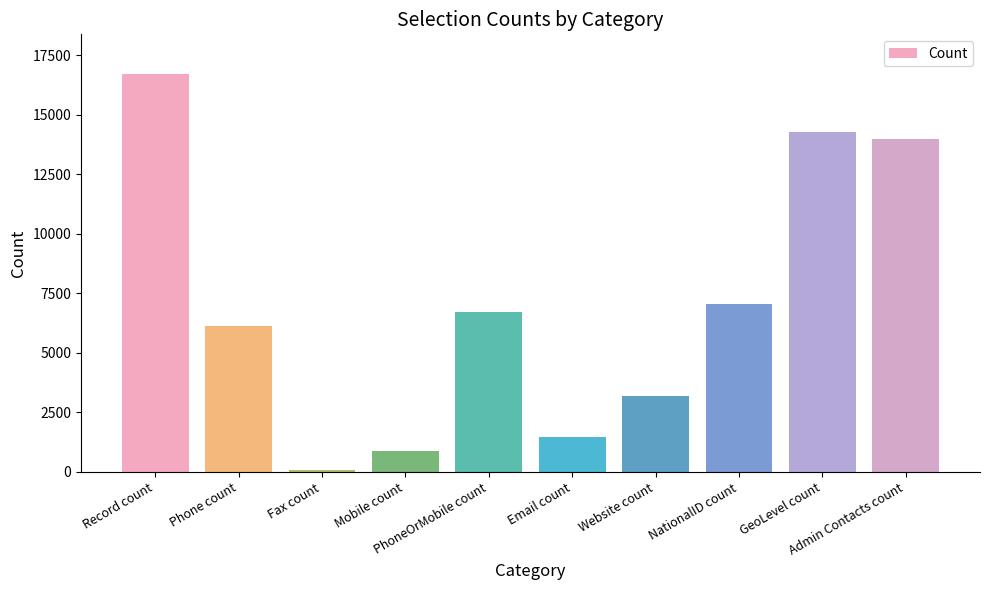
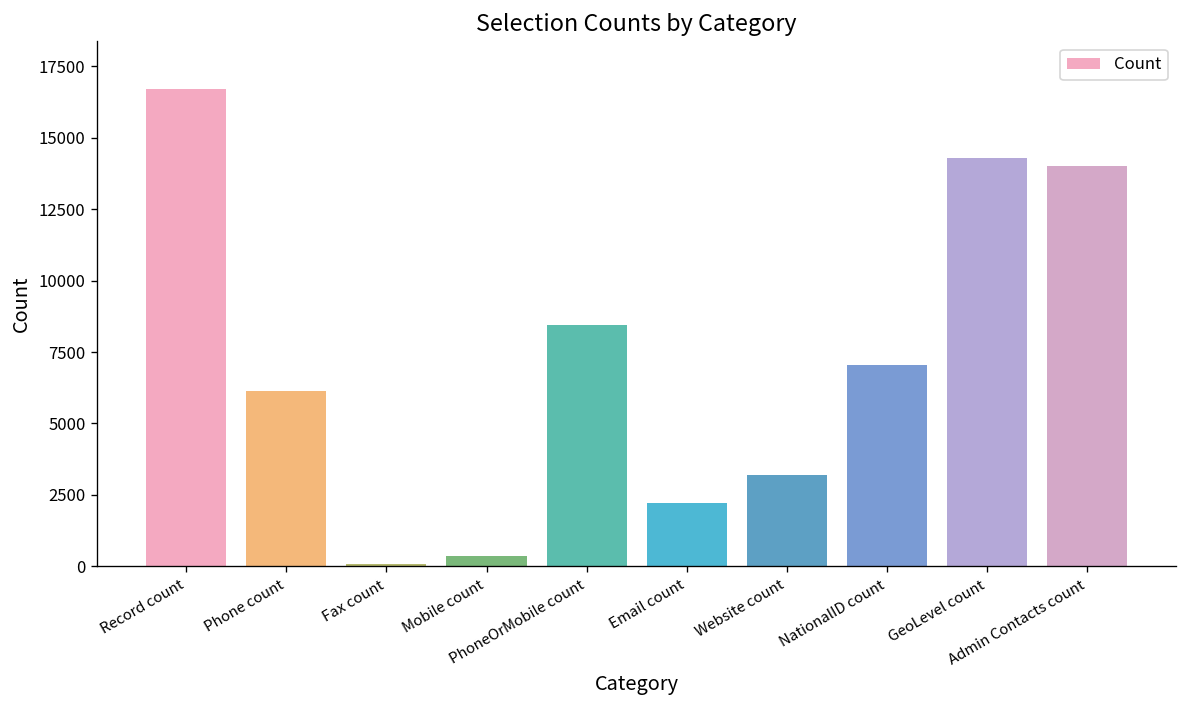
Mobile count: 900 -> 300
PhoneOrMobile count: 6700 -> 8500
Email count: 1500 -> 2200
